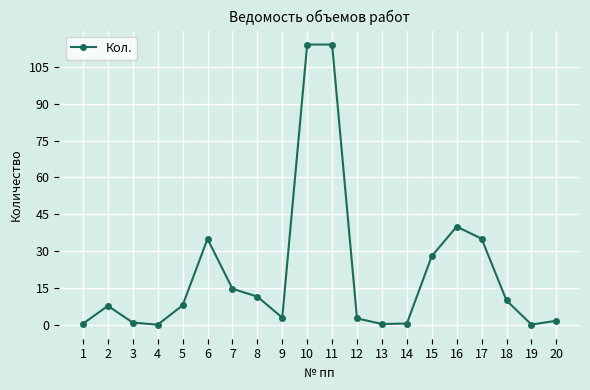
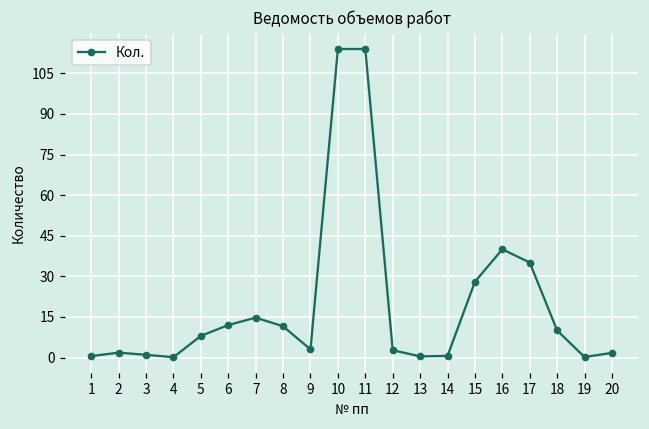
2: 8 -> 2
6: 35 -> 12
